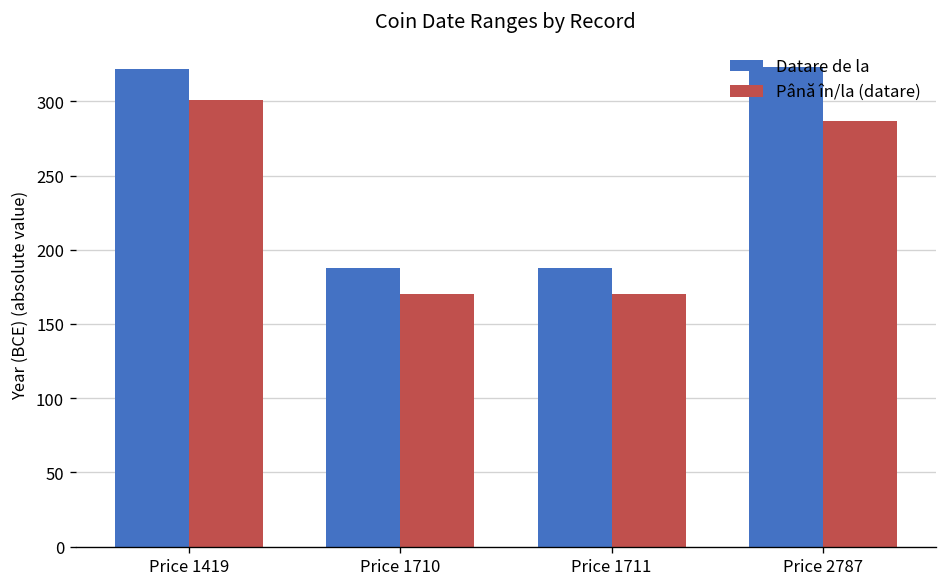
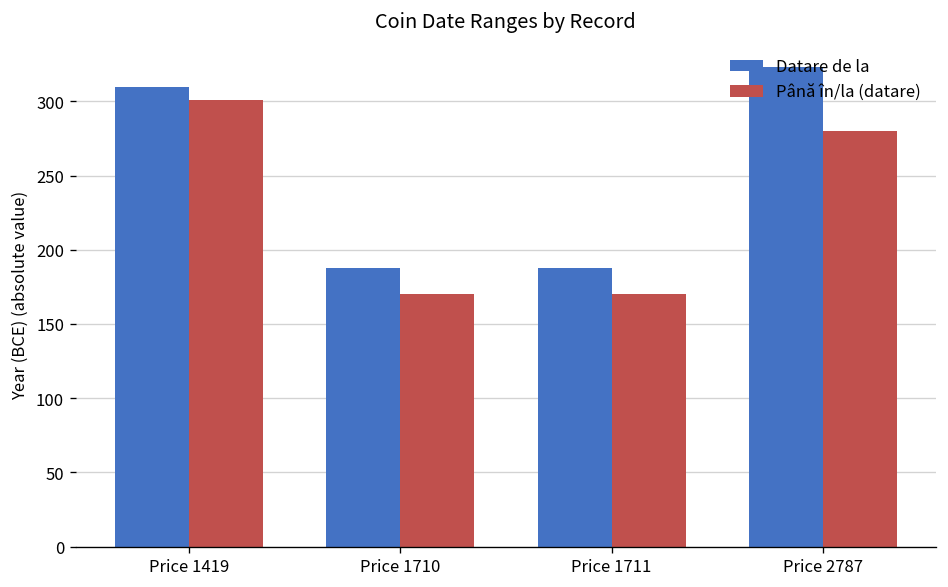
Datare de la, Price 1419: 322 -> 310
Până în/la (datare), Price 2787: 287 -> 280
